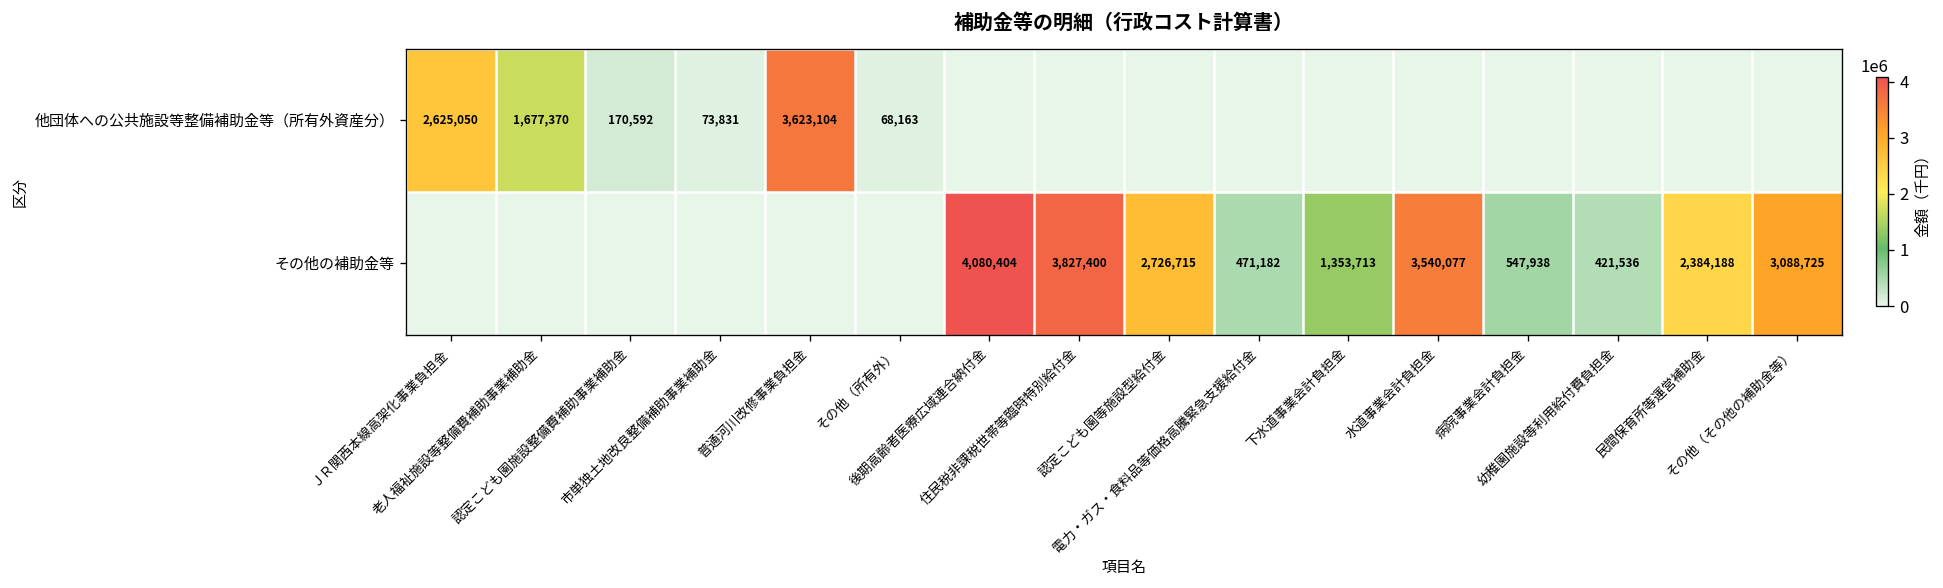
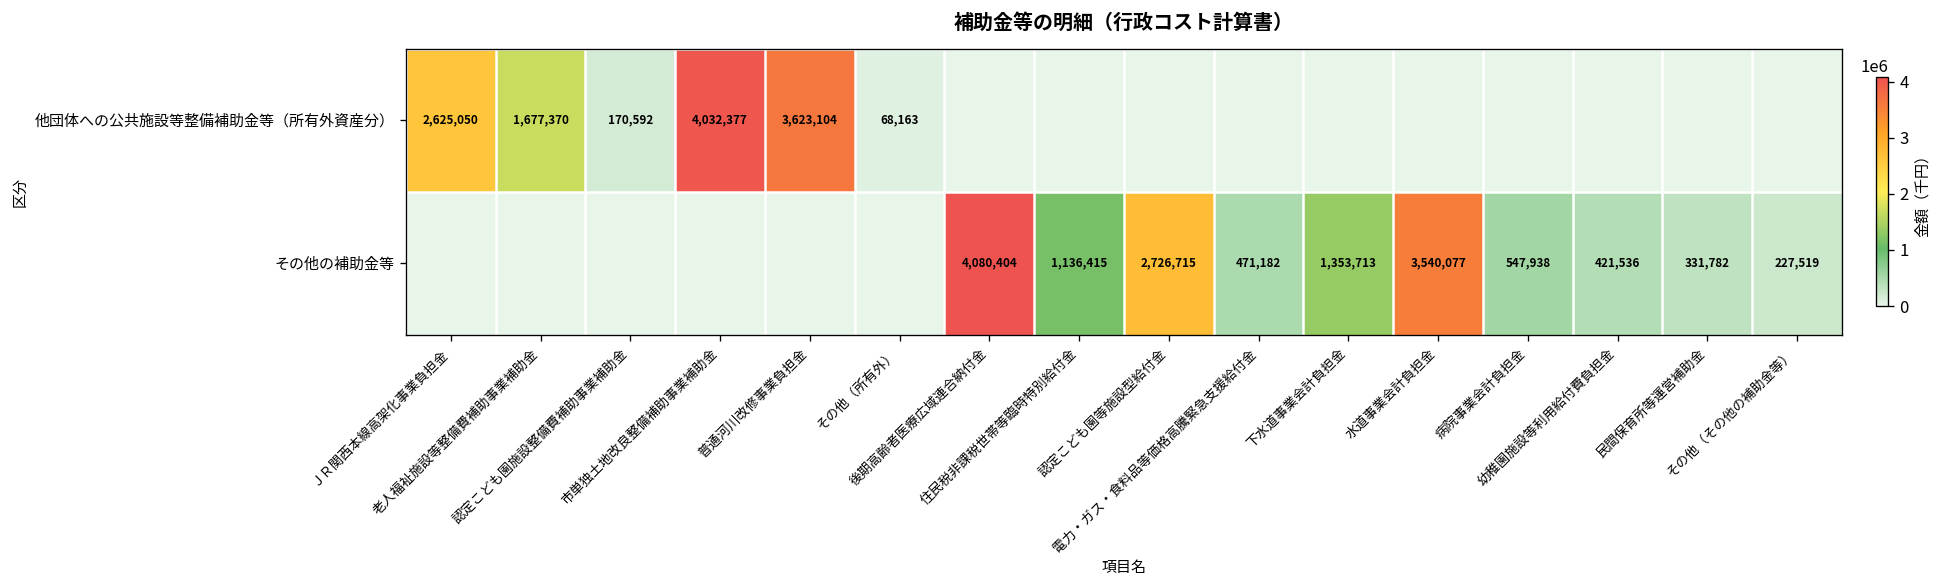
他団体への公共施設等整備補助金等（所有外資産分）, 市単独土地改良整備補助事業補助金: 73,831 -> 4,032,377
その他の補助金等, 住民税非課税世帯等臨時特別給付金: 3,827,400 -> 1,136,415
その他の補助金等, 民間保育所等運営補助金: 2,384,188 -> 331,782
その他の補助金等, その他（その他の補助金等）: 3,088,725 -> 227,519
